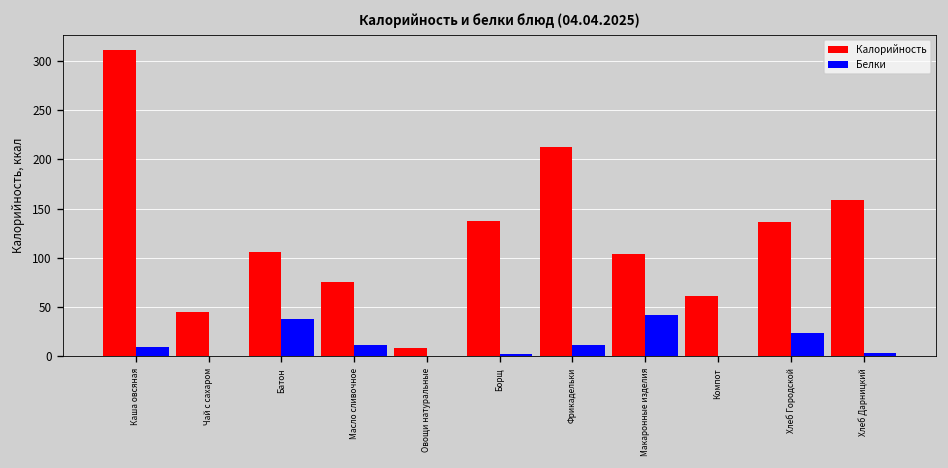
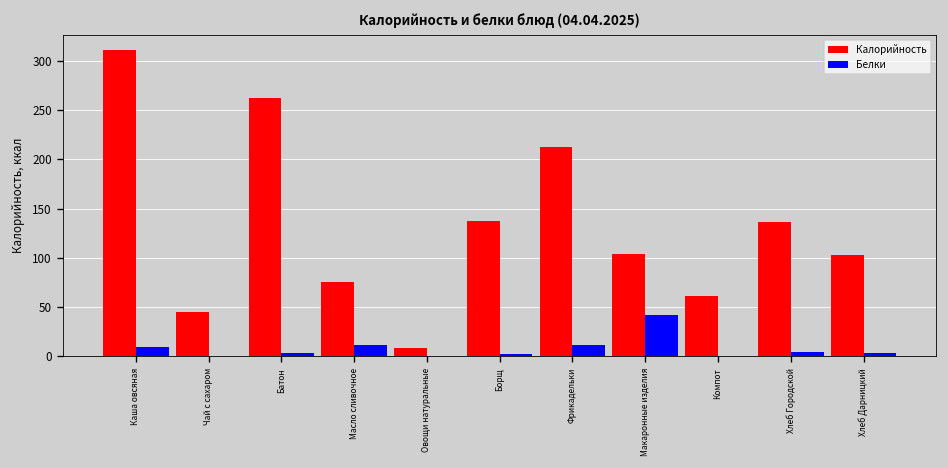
Калорийность, Батон: 110 -> 260
Белки, Батон: 40 -> 0
Белки, Хлеб Городской: 20 -> 0
Калорийность, Хлеб Дарницкий: 160 -> 100
